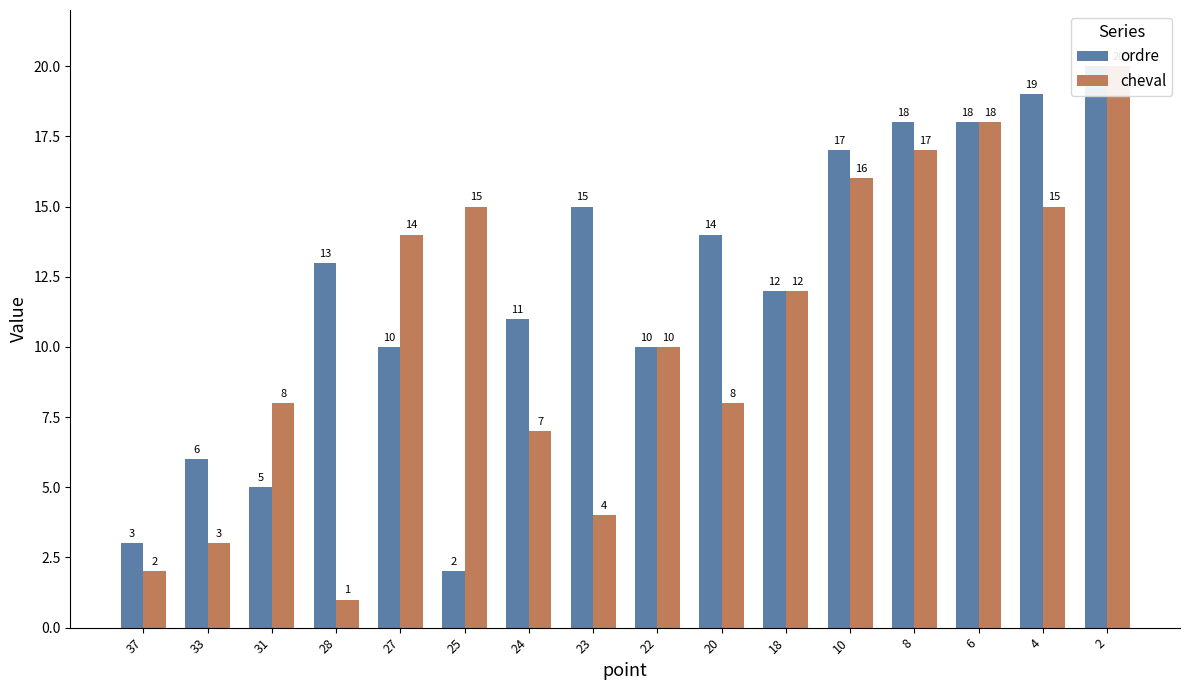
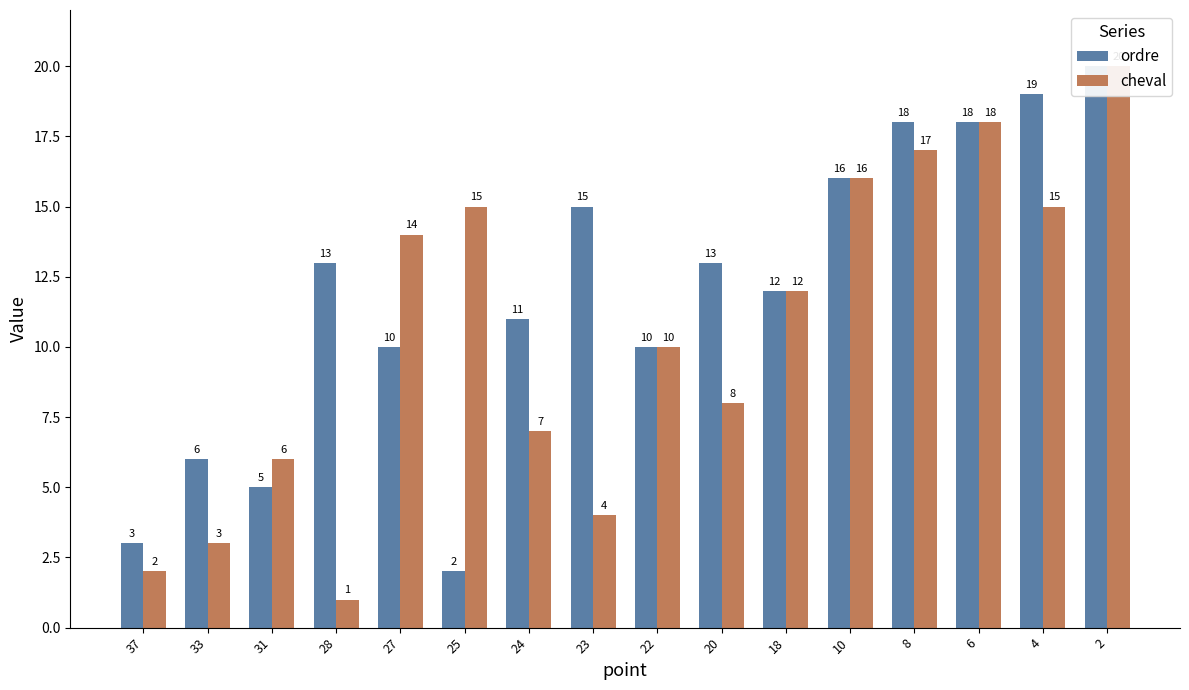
cheval, 31: 8 -> 6
ordre, 20: 14 -> 13
ordre, 10: 17 -> 16
